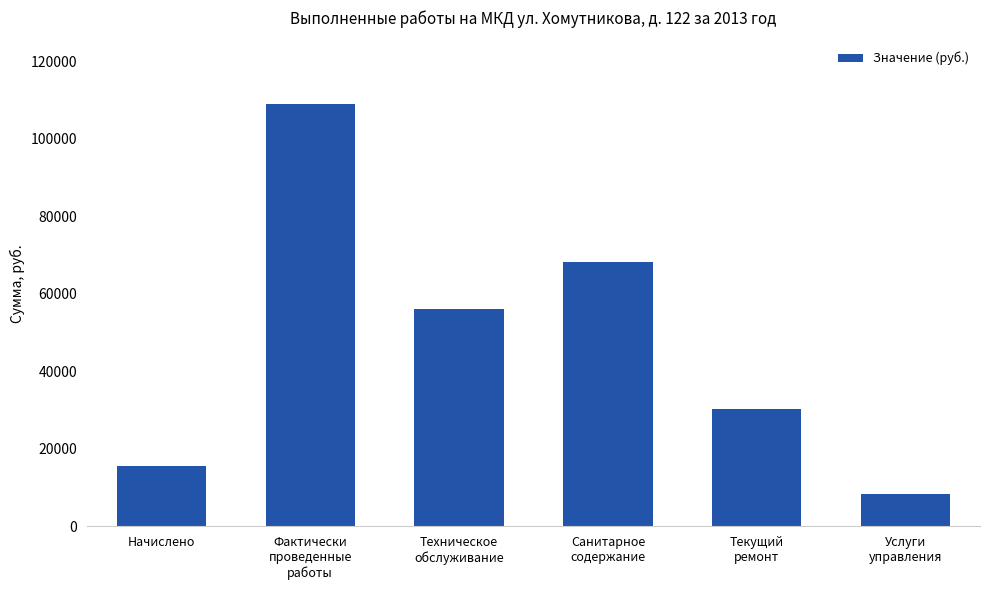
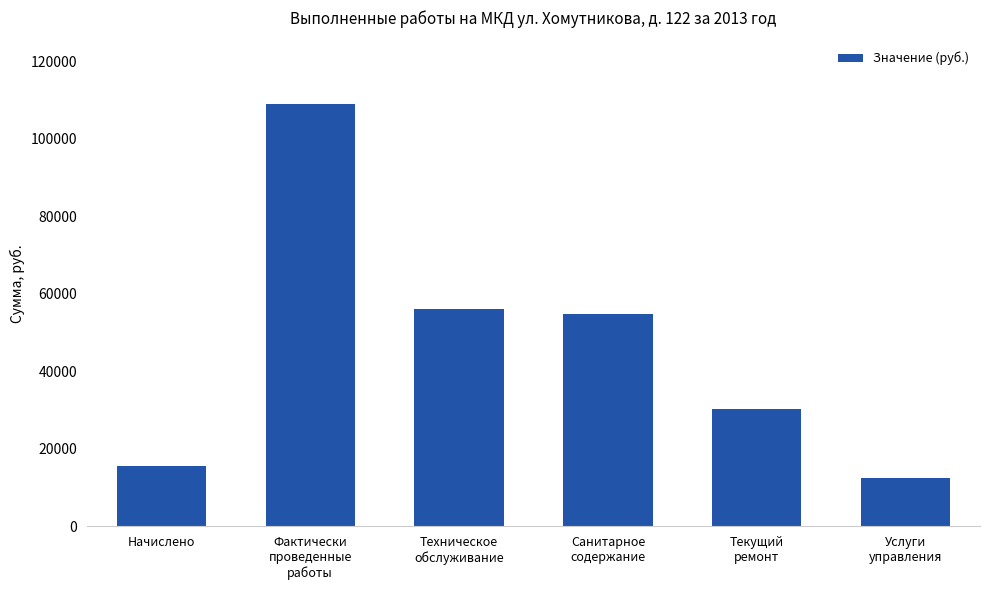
Санитарное содержание: 68000 -> 55000
Услуги управления: 8000 -> 13000
